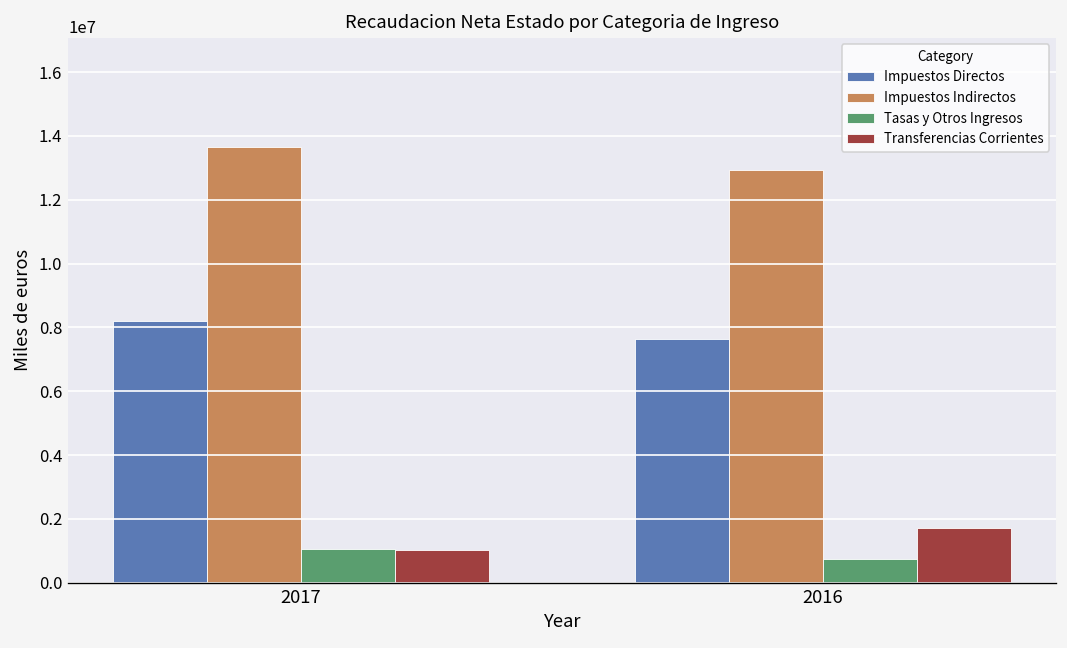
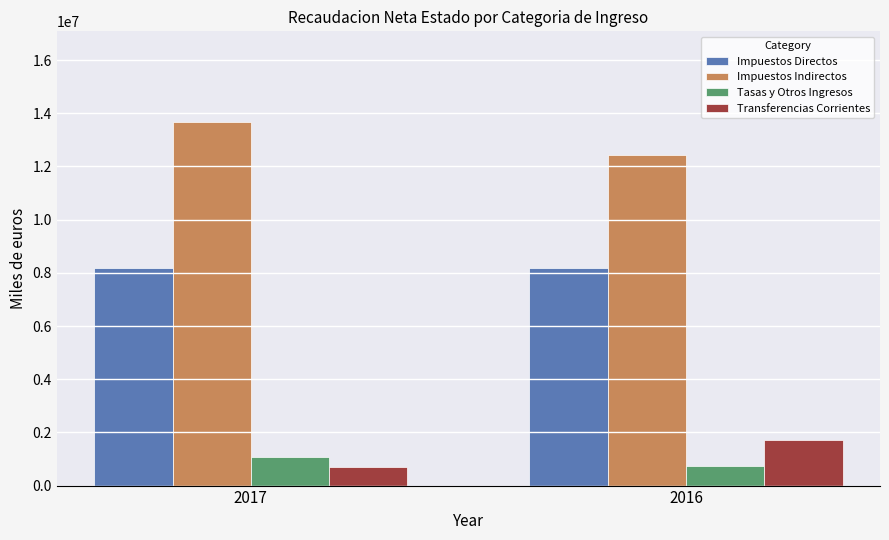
Transferencias Corrientes, 2017: 1000000 -> 700000
Impuestos Directos, 2016: 7600000 -> 8200000
Impuestos Indirectos, 2016: 12900000 -> 12400000
